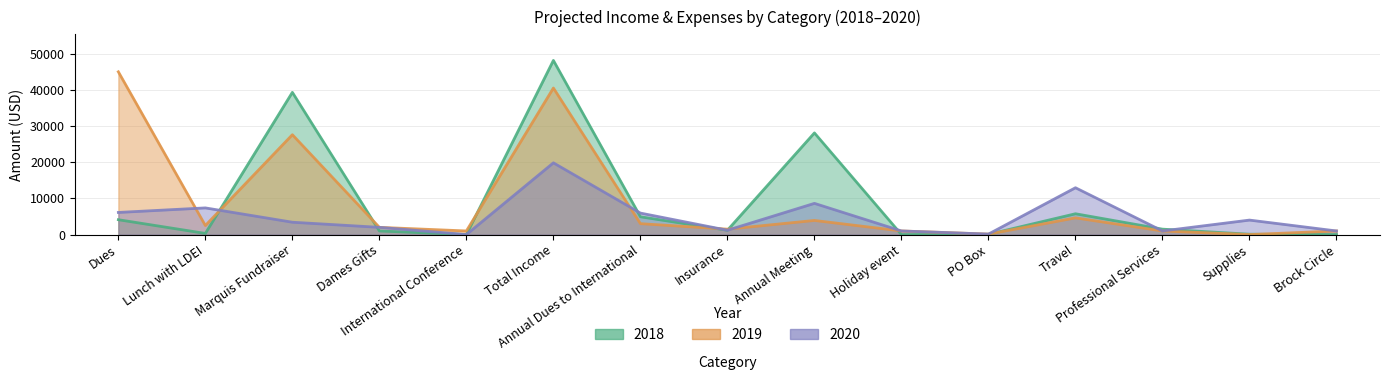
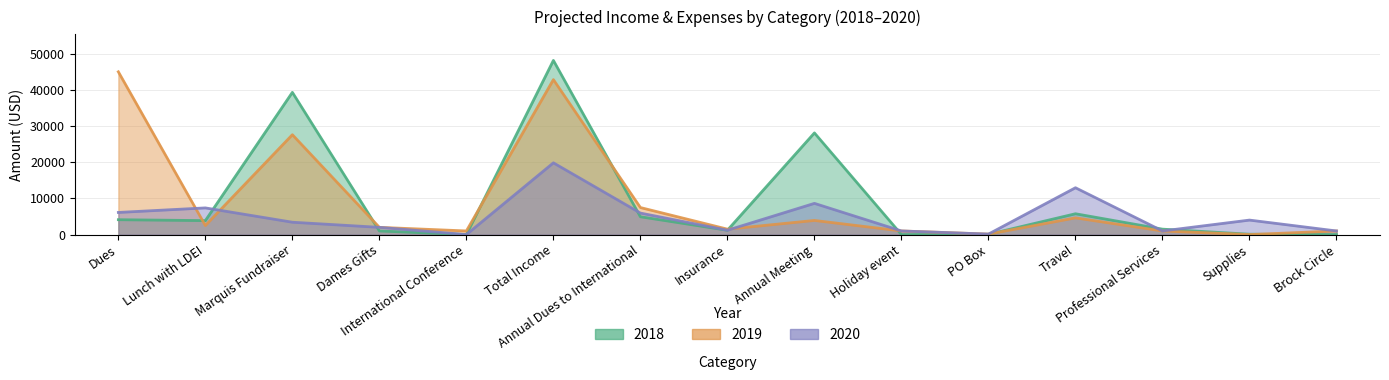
2018, Lunch with LDEI: 0 -> 4000
2019, Total Income: 41000 -> 43000
2019, Annual Dues to International: 3000 -> 7000
